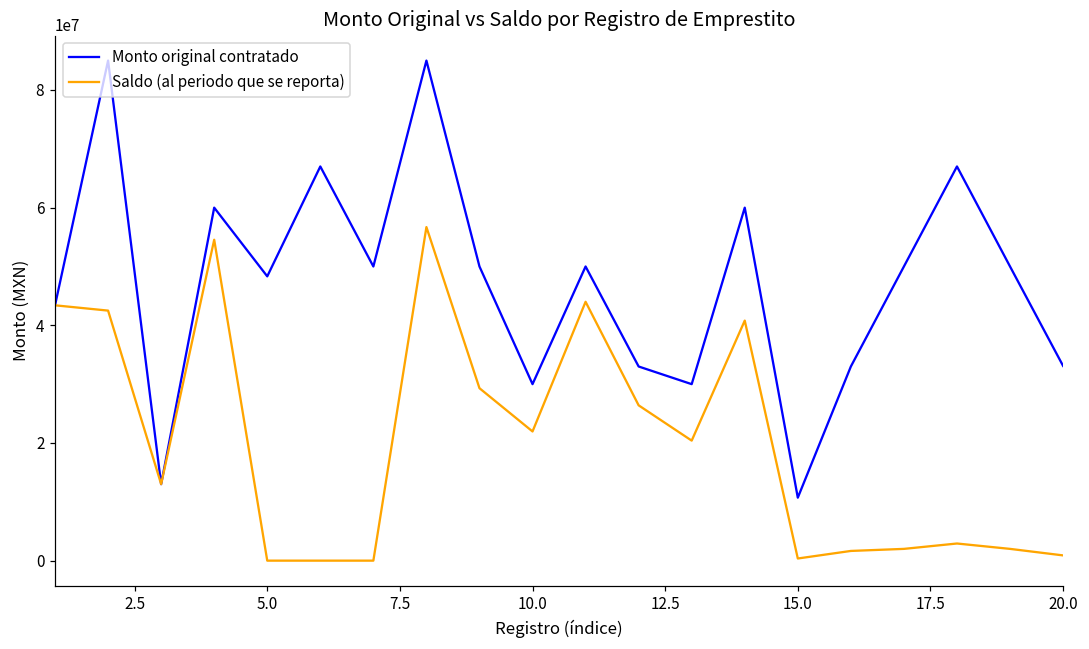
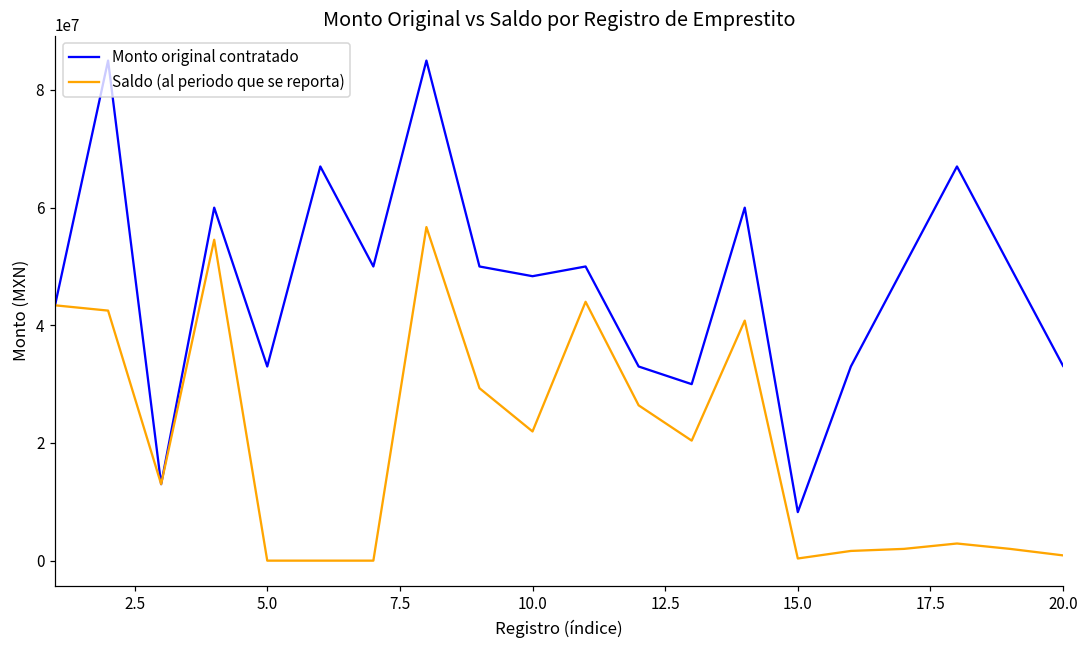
Monto original contratado, 5.0: 48000000 -> 33000000
Monto original contratado, 10.0: 30000000 -> 48000000
Monto original contratado, 15.0: 11000000 -> 8000000
